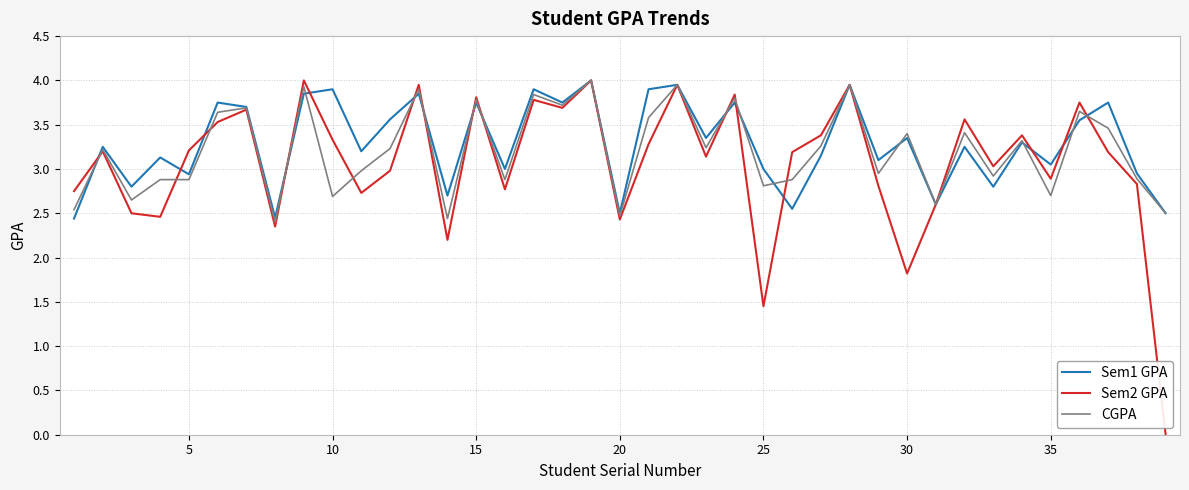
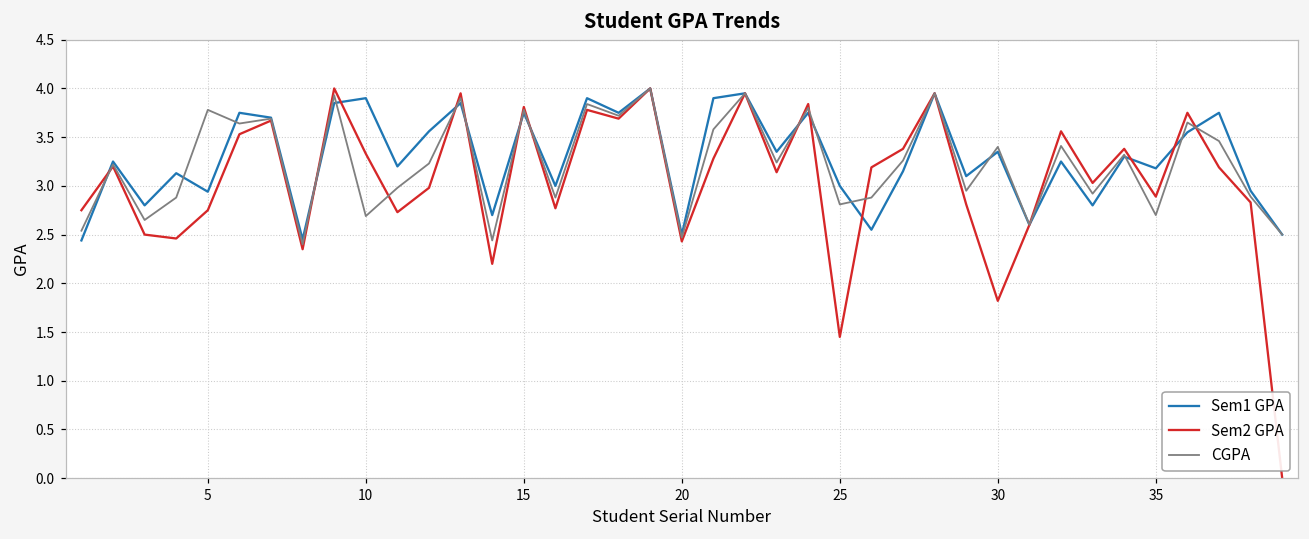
Sem2 GPA, 5: 3.2 -> 2.8
CGPA, 5: 2.9 -> 3.8
Sem1 GPA, 35: 3.1 -> 3.2
